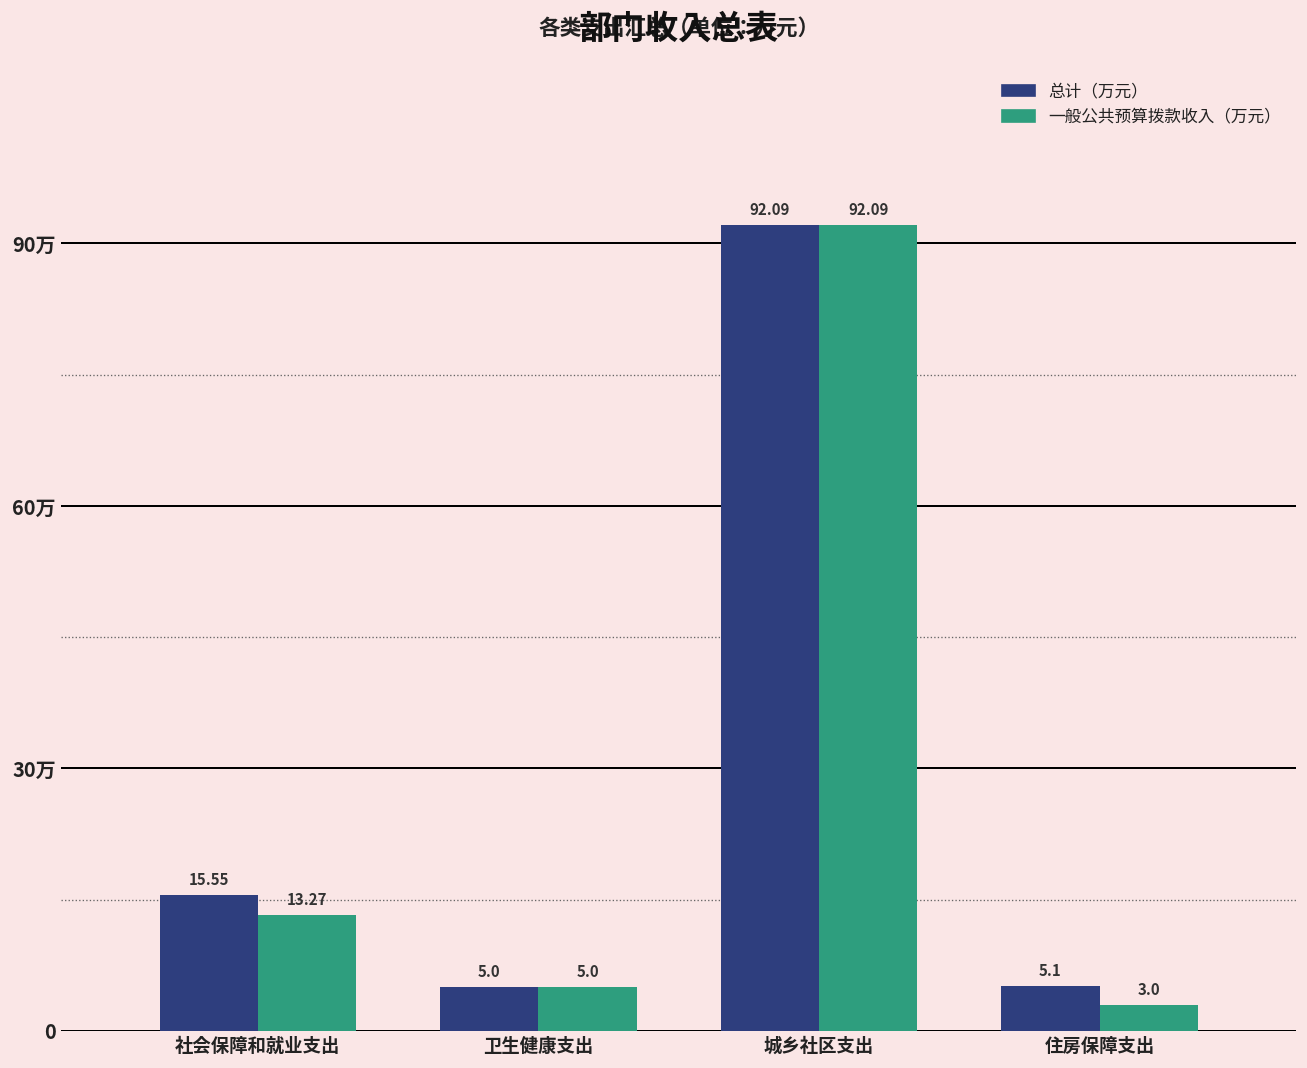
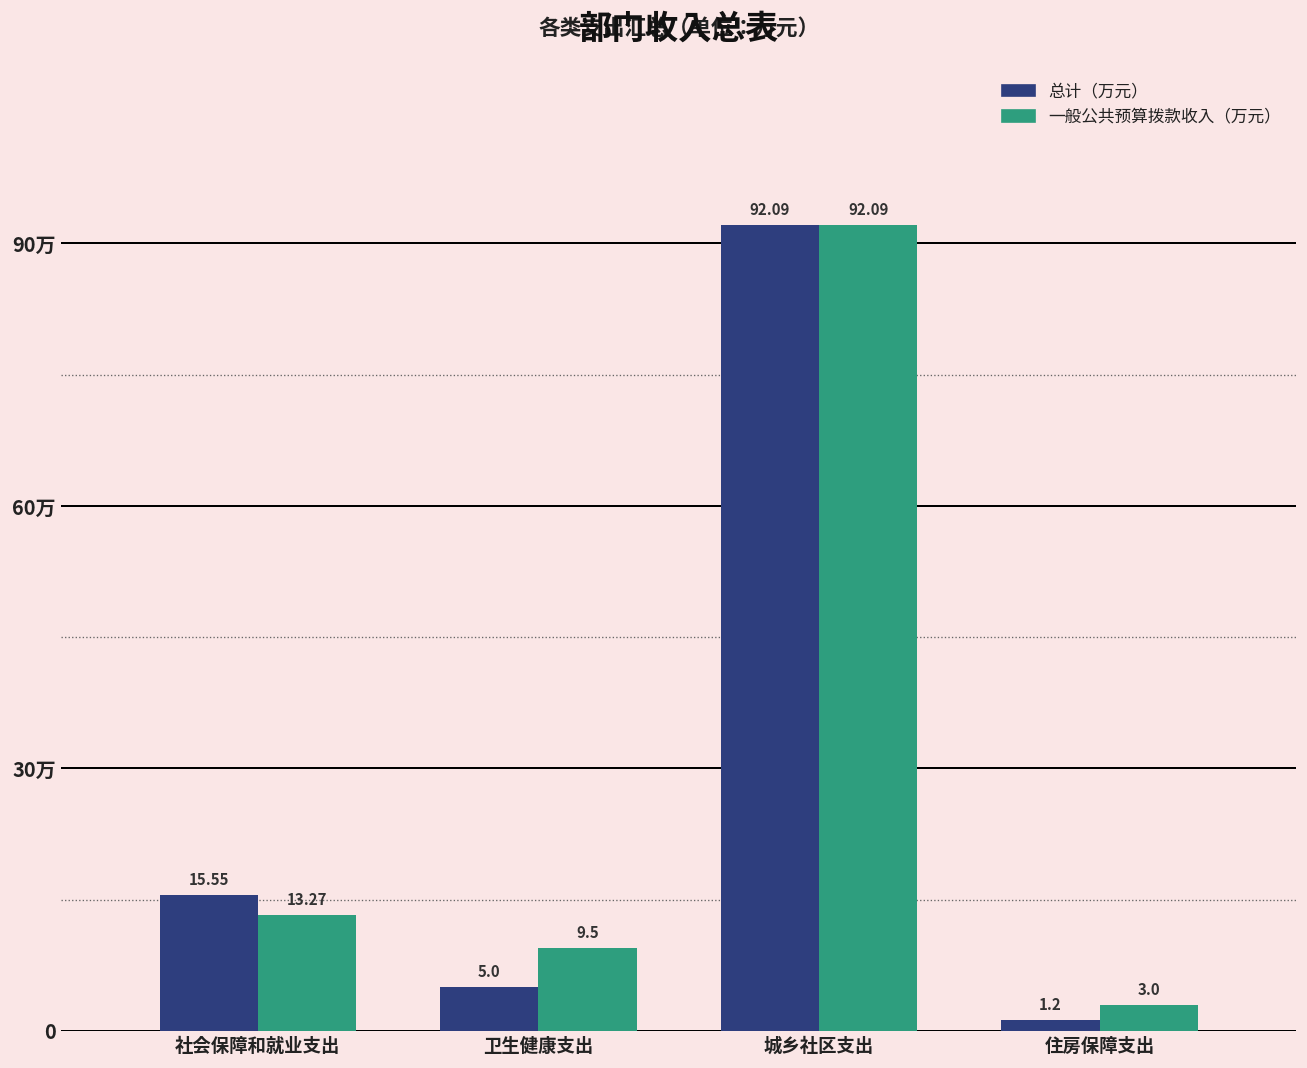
一般公共预算拨款收入（万元）, 卫生健康支出: 5.0 -> 9.5
总计（万元）, 住房保障支出: 5.1 -> 1.2
